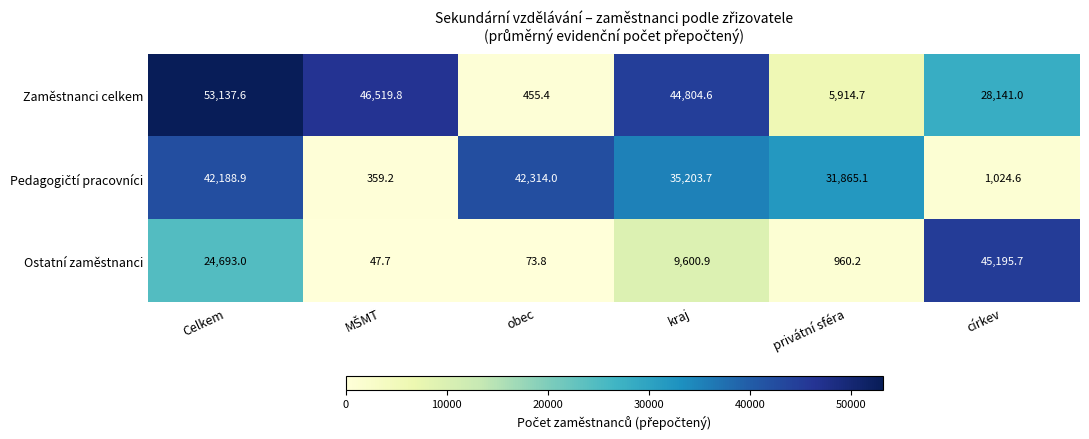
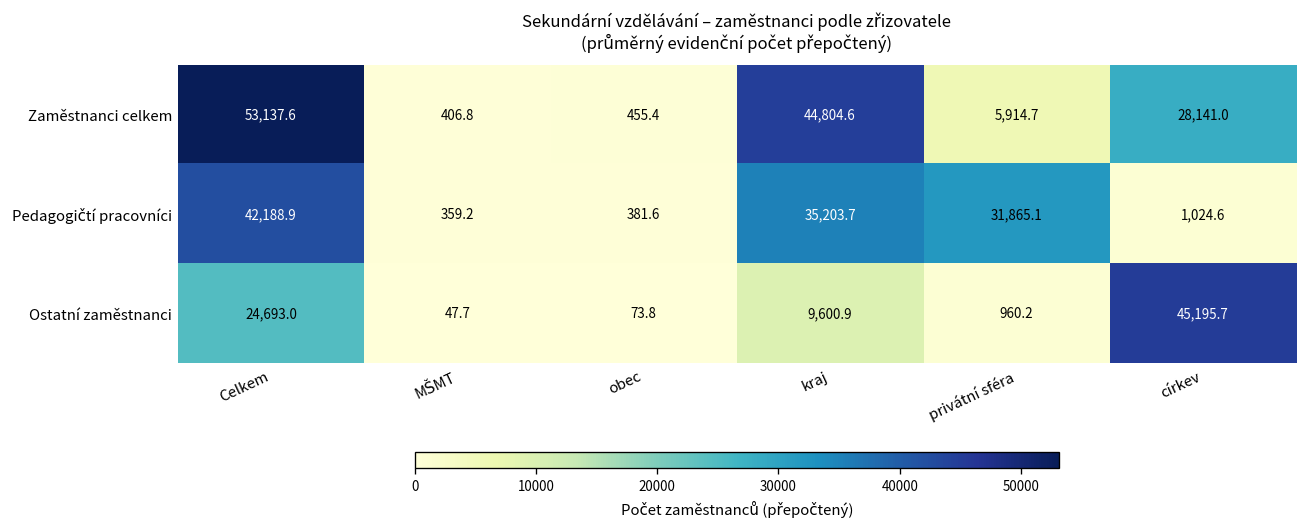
Zaměstnanci celkem, MŠMT: 46,519.8 -> 406.8
Pedagogičtí pracovníci, obec: 42,314.0 -> 381.6
